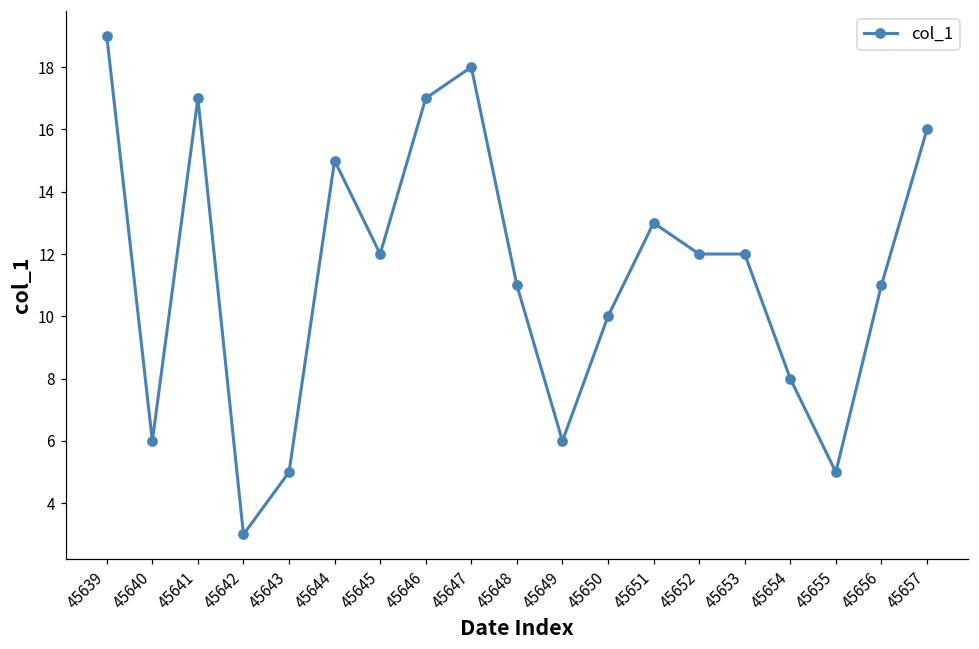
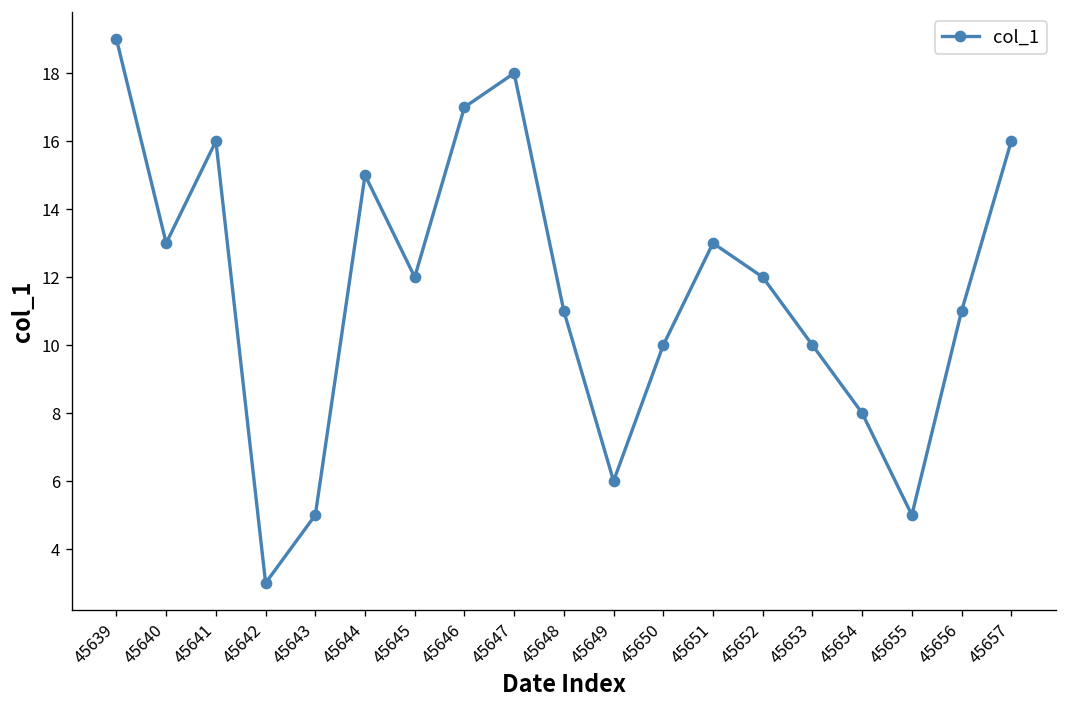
45640: 6 -> 13
45641: 17 -> 16
45653: 12 -> 10
